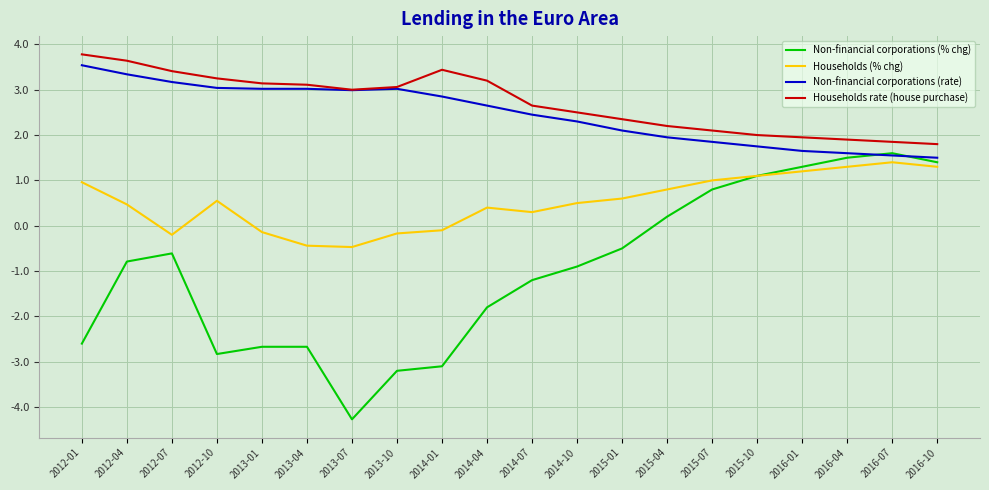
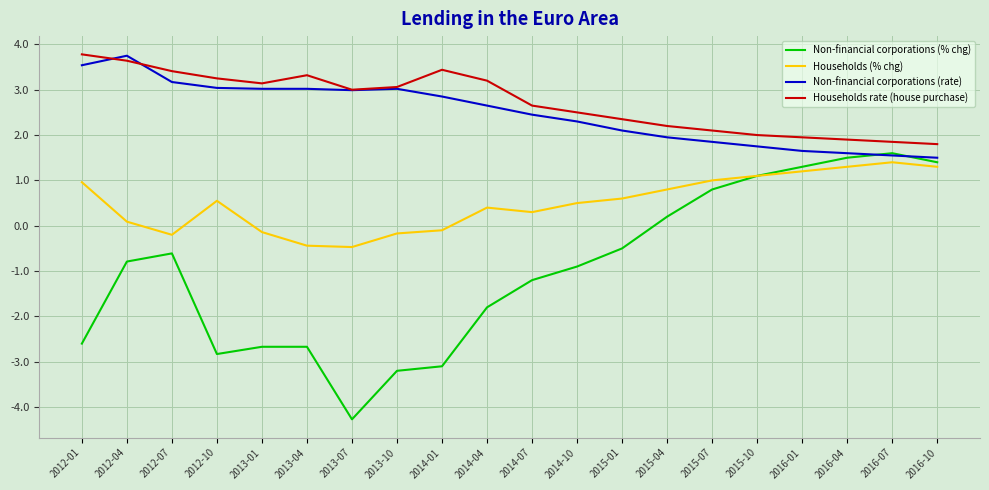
Households (% chg), 2012-04: 0.5 -> 0.1
Non-financial corporations (rate), 2012-04: 3.3 -> 3.8
Households rate (house purchase), 2013-04: 3.1 -> 3.3
